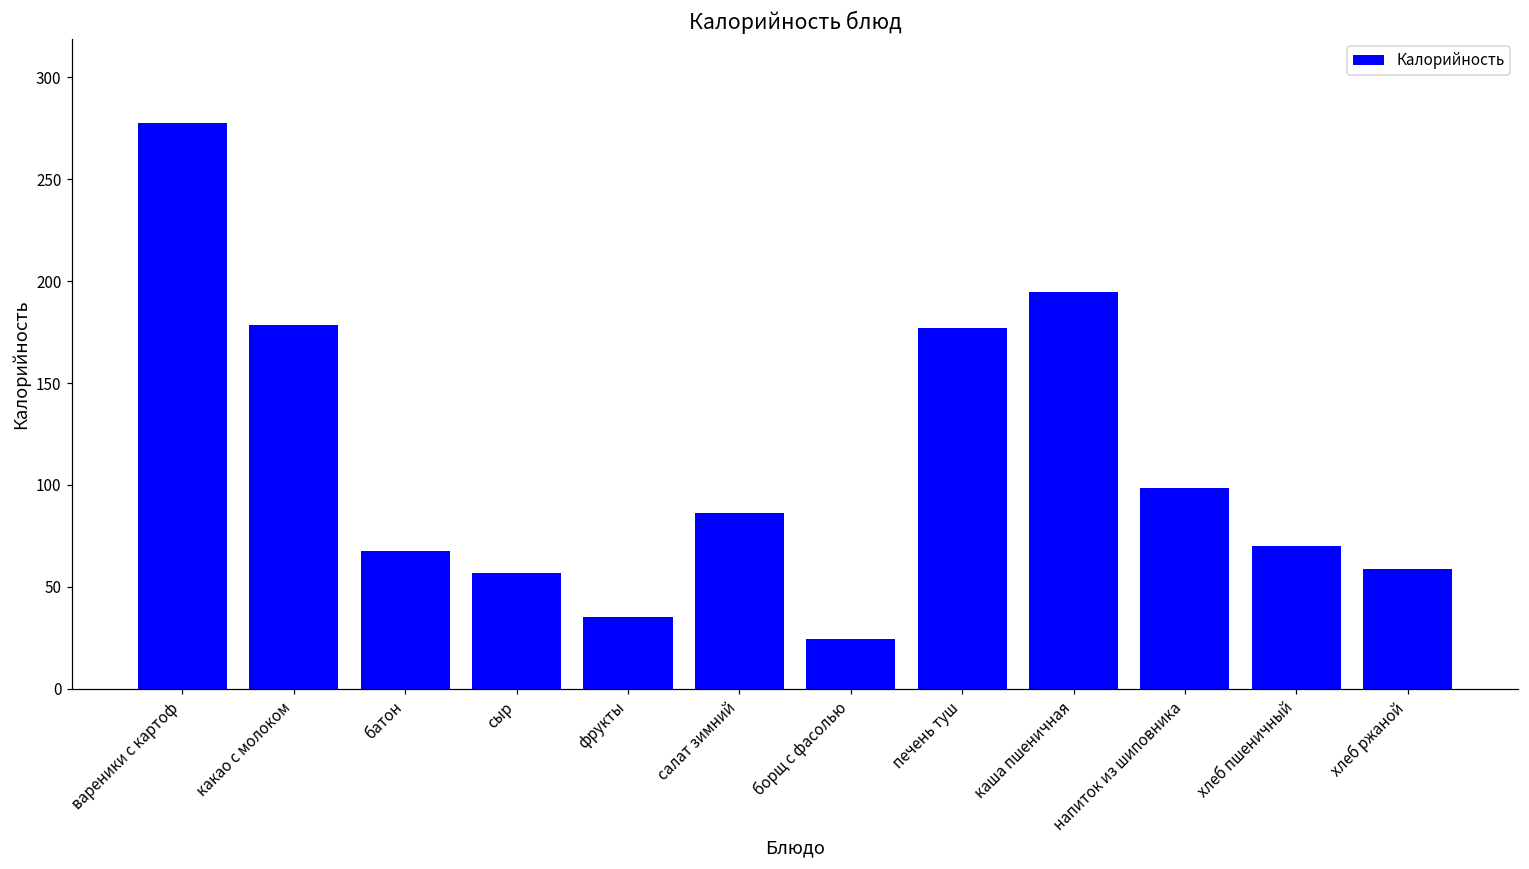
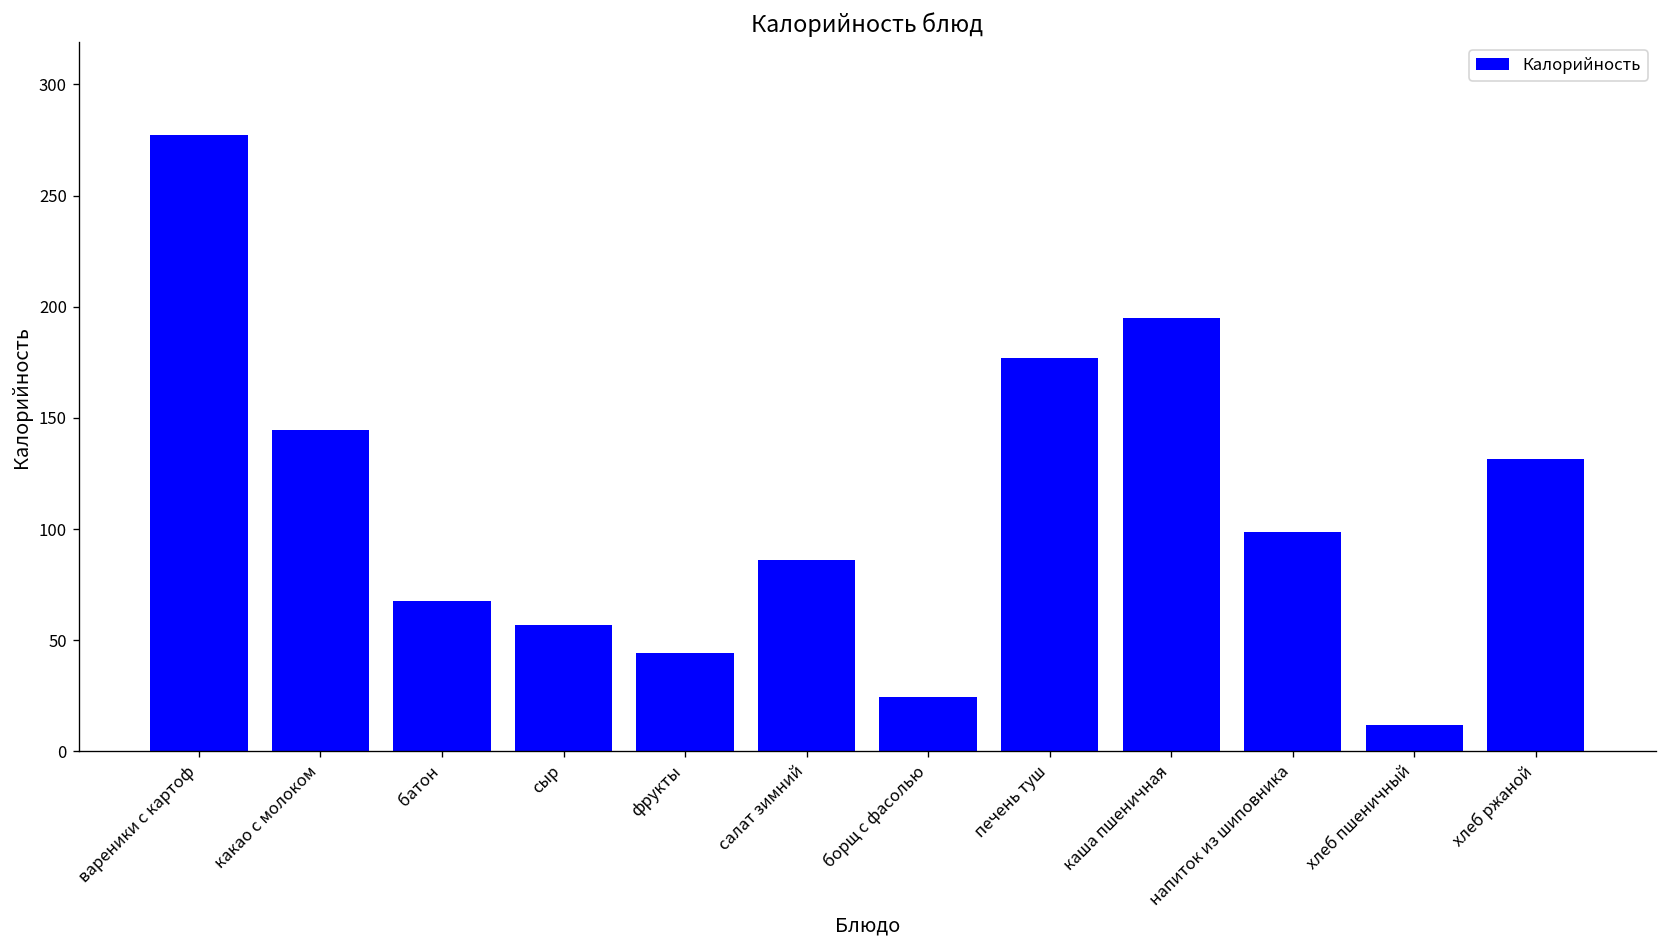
какао с молоком: 179 -> 145
фрукты: 35 -> 44
хлеб пшеничный: 70 -> 12
хлеб ржаной: 59 -> 131
